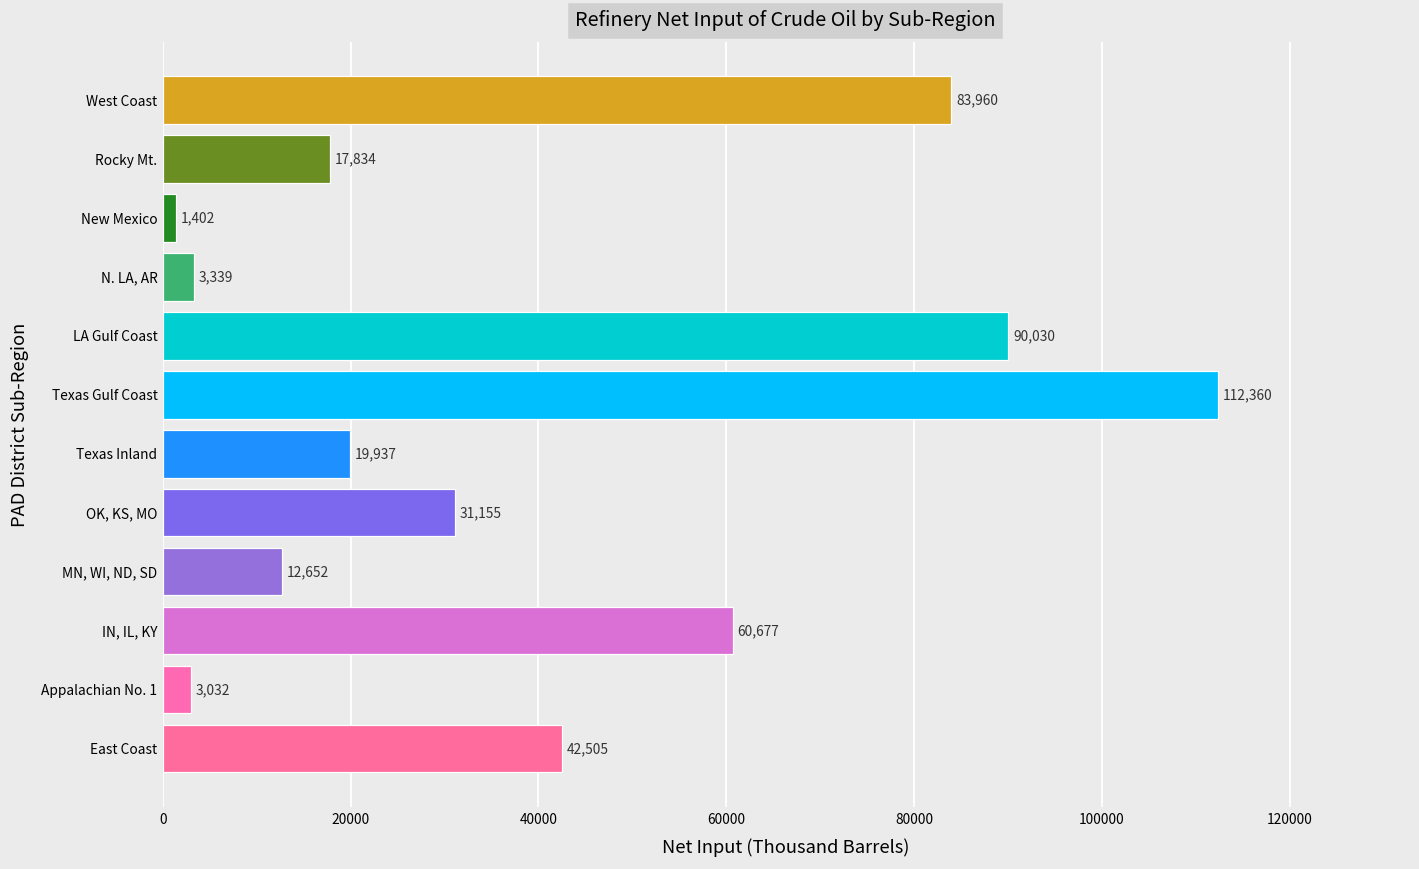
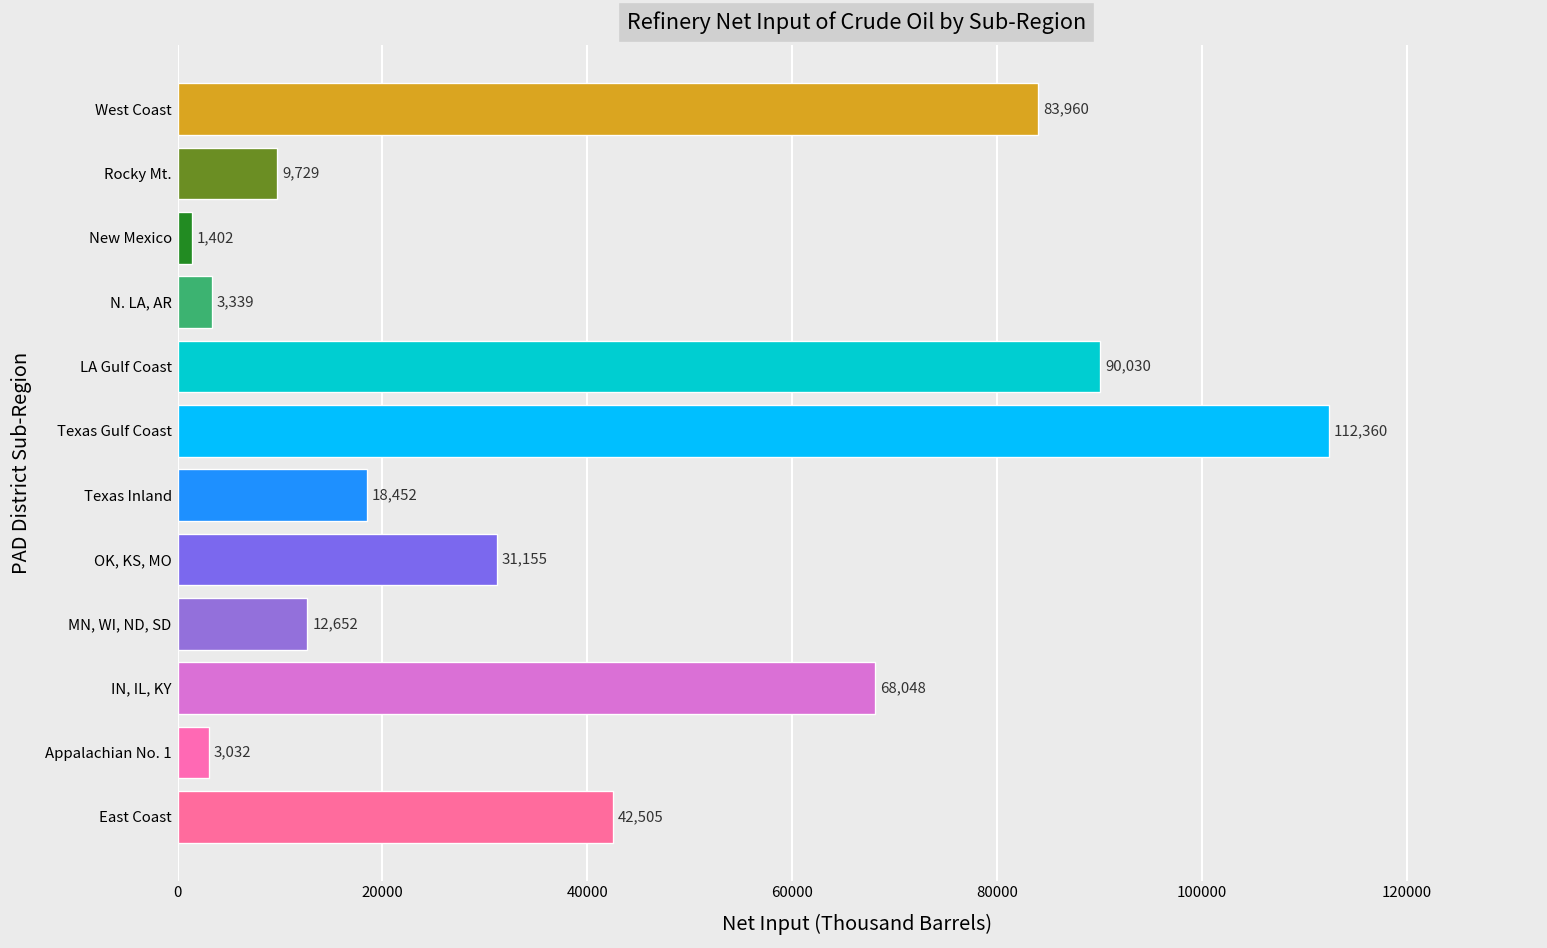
Rocky Mt.: 17,834 -> 9,729
Texas Inland: 19,937 -> 18,452
IN, IL, KY: 60,677 -> 68,048
